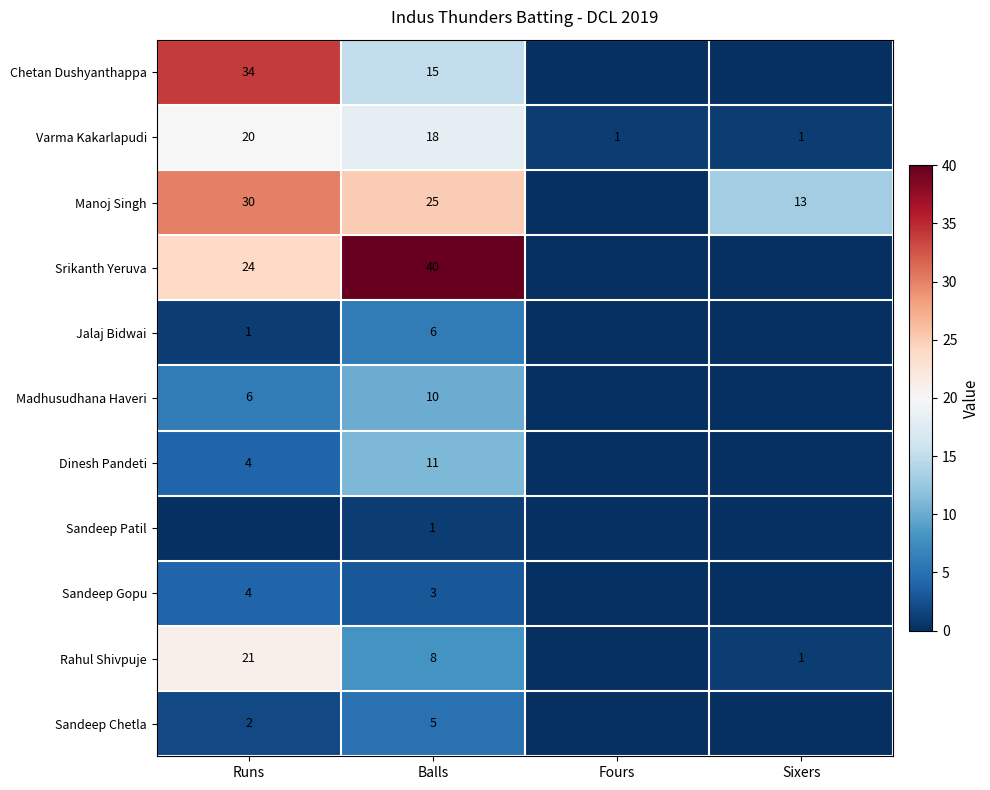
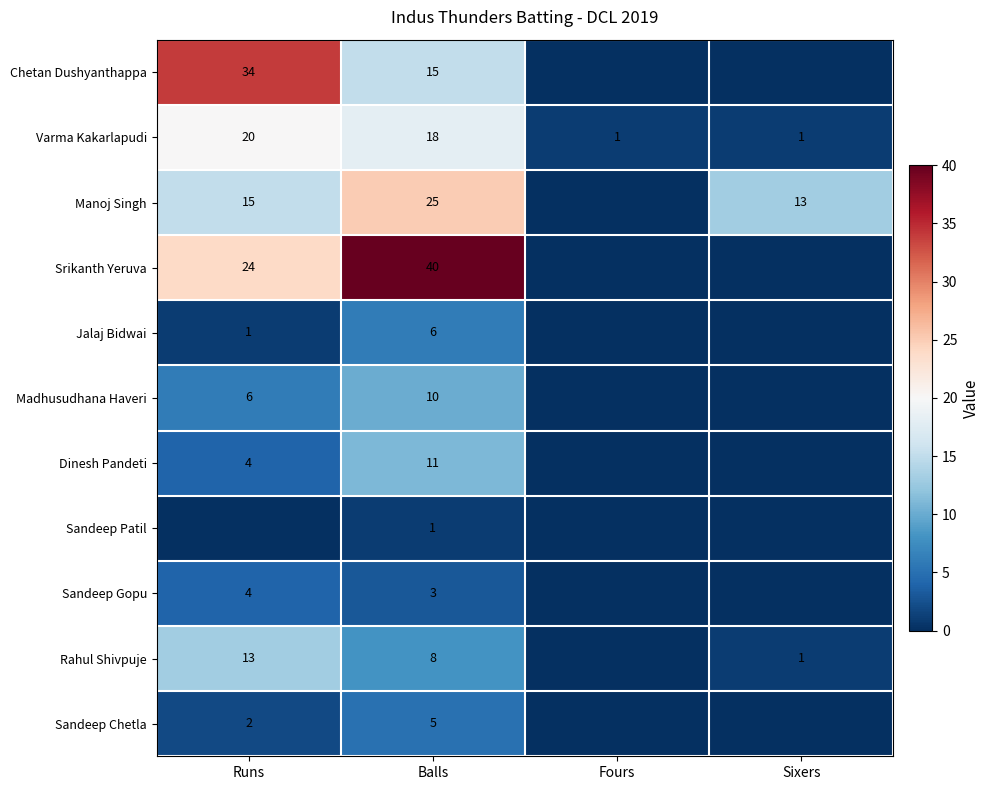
Manoj Singh, Runs: 30 -> 15
Rahul Shivpuje, Runs: 21 -> 13
